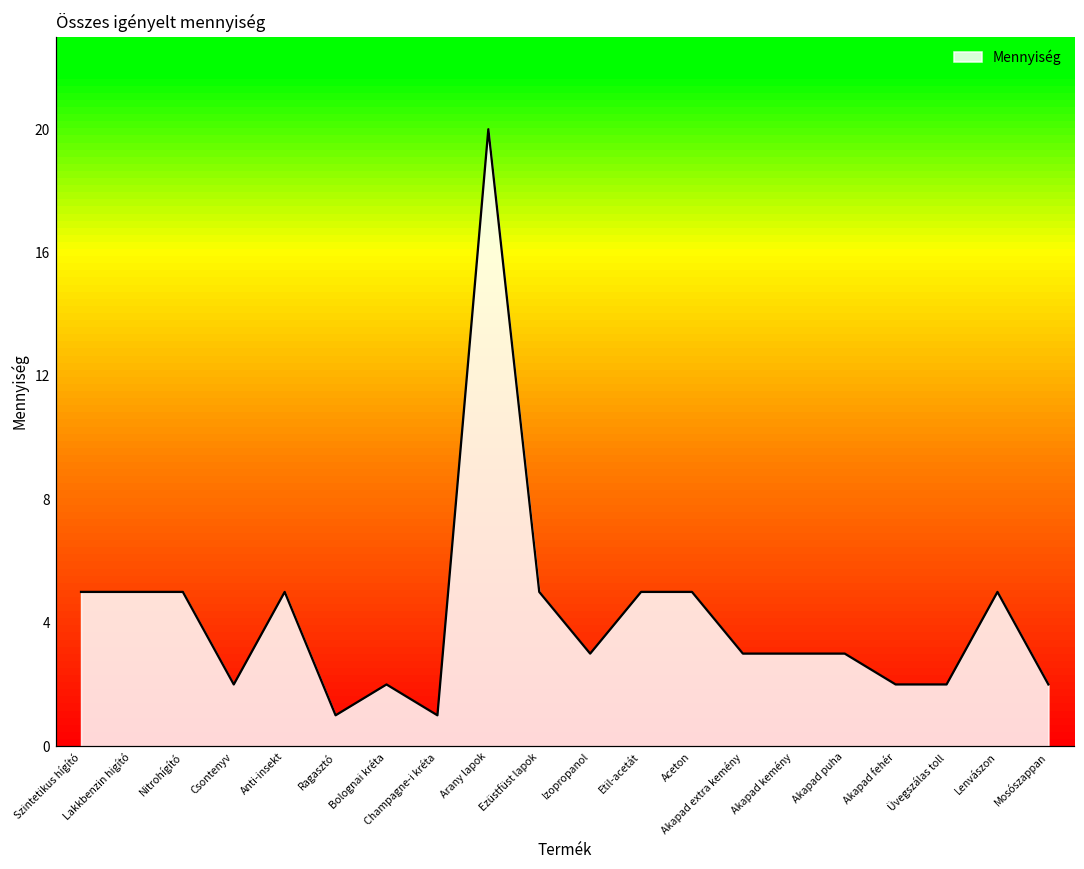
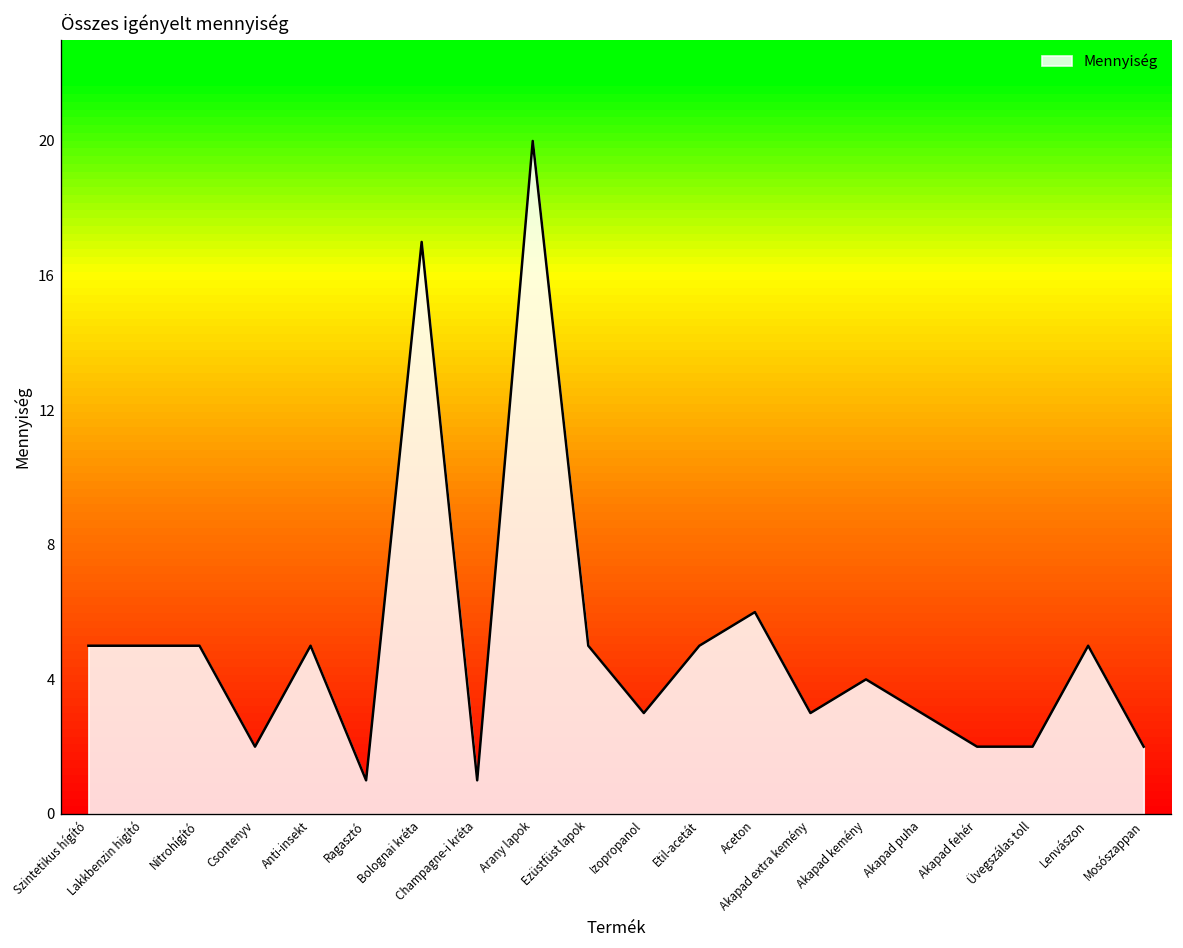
Bolognai kréta: 2 -> 17
Aceton: 5 -> 6
Akapad kemény: 3 -> 4
